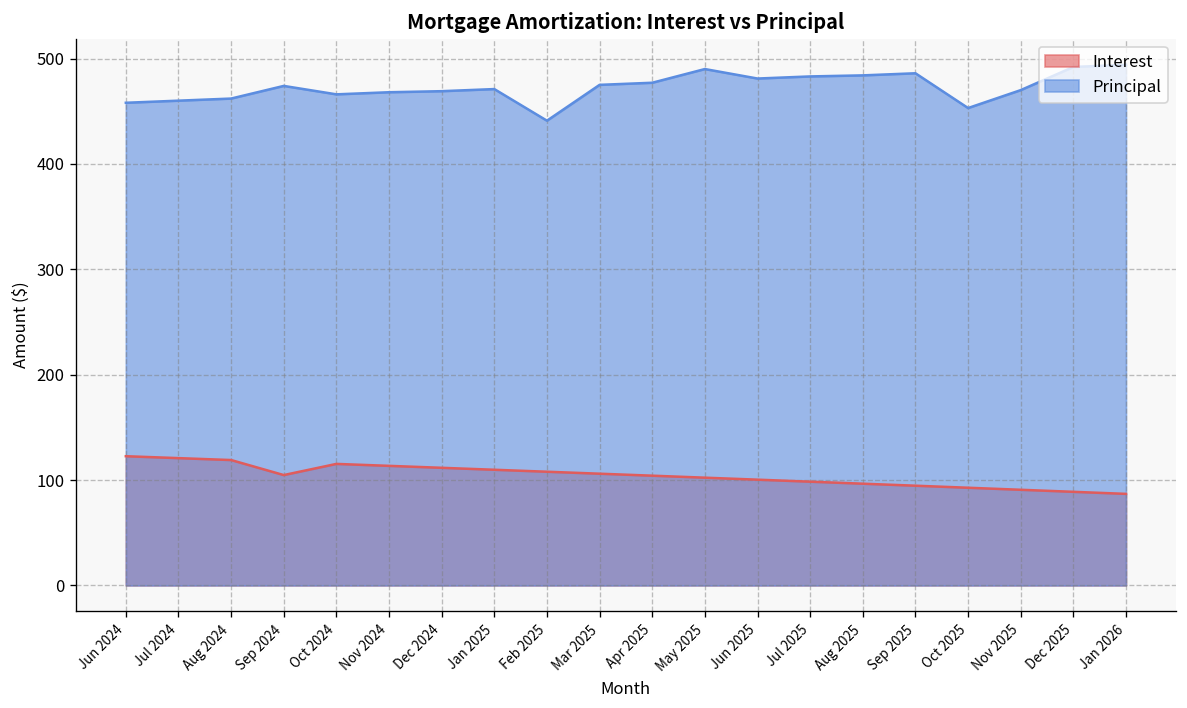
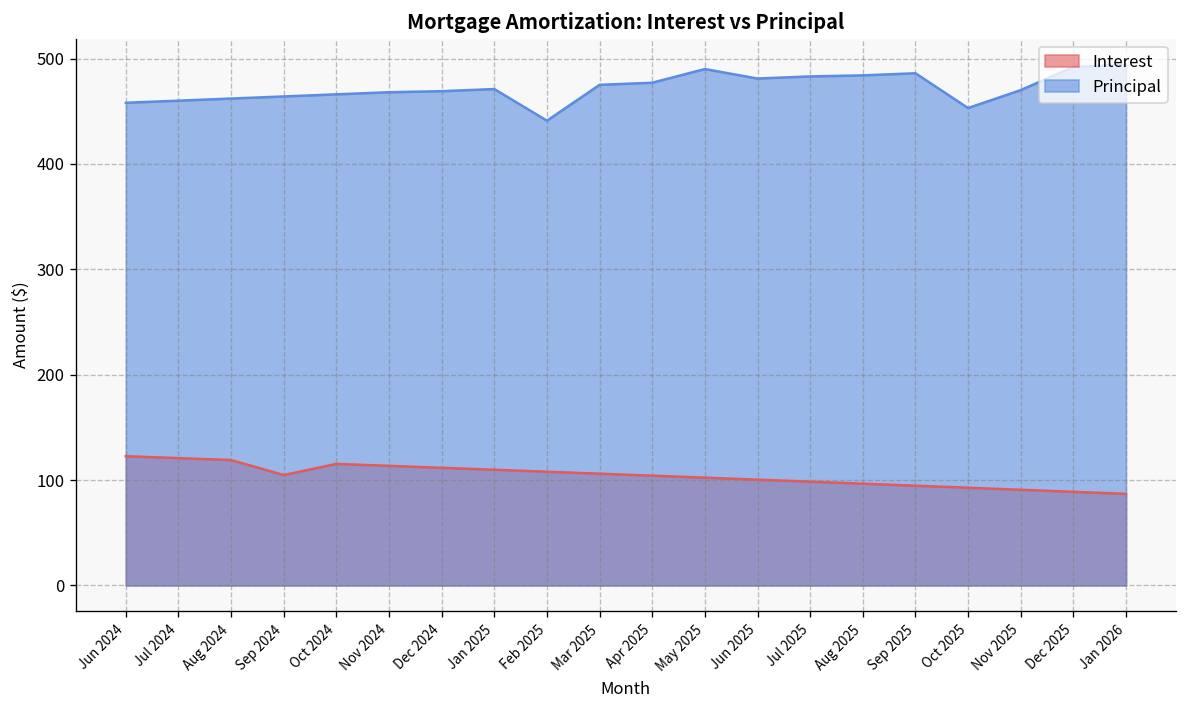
Principal, Sep 2024: 470 -> 460
